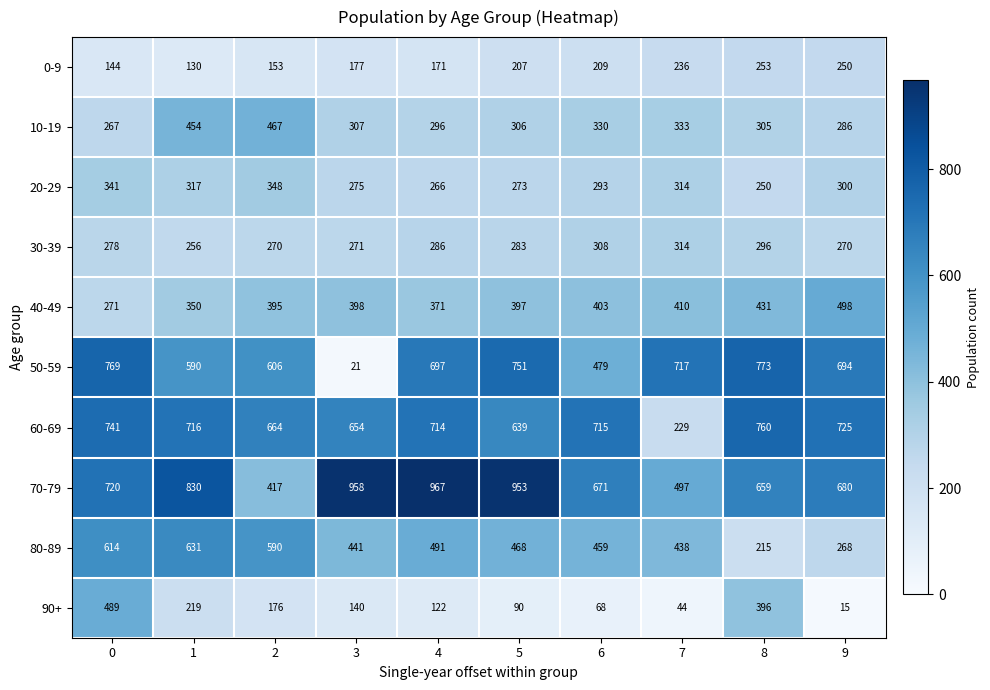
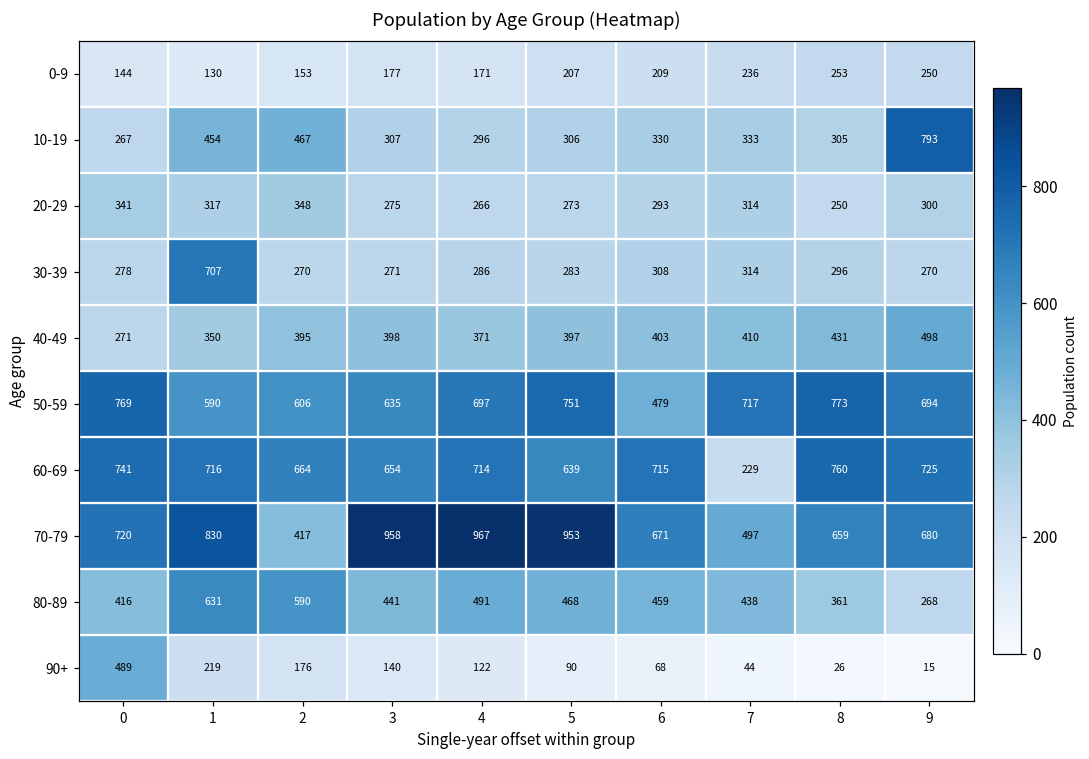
10-19, 9: 286 -> 793
30-39, 1: 256 -> 707
50-59, 3: 21 -> 635
80-89, 0: 614 -> 416
80-89, 8: 215 -> 361
90+, 8: 396 -> 26
